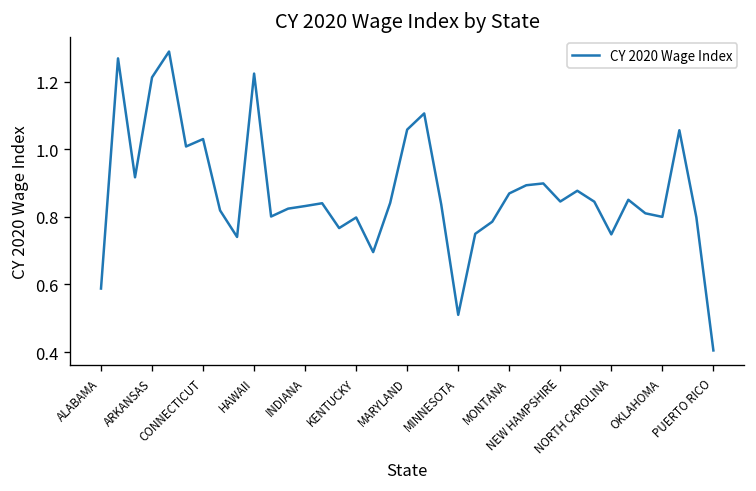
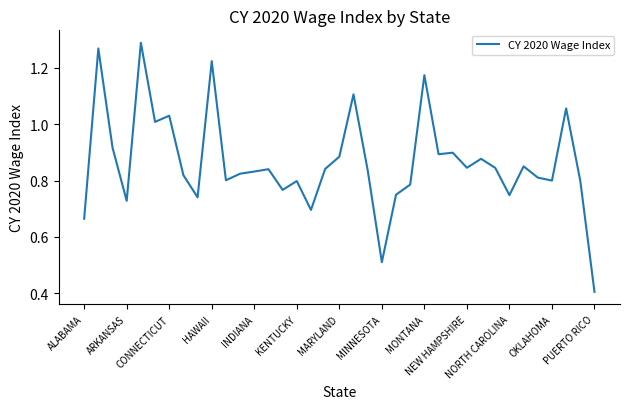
ALABAMA: 0.59 -> 0.66
ARKANSAS: 1.21 -> 0.73
MARYLAND: 1.06 -> 0.88
MONTANA: 0.87 -> 1.17
